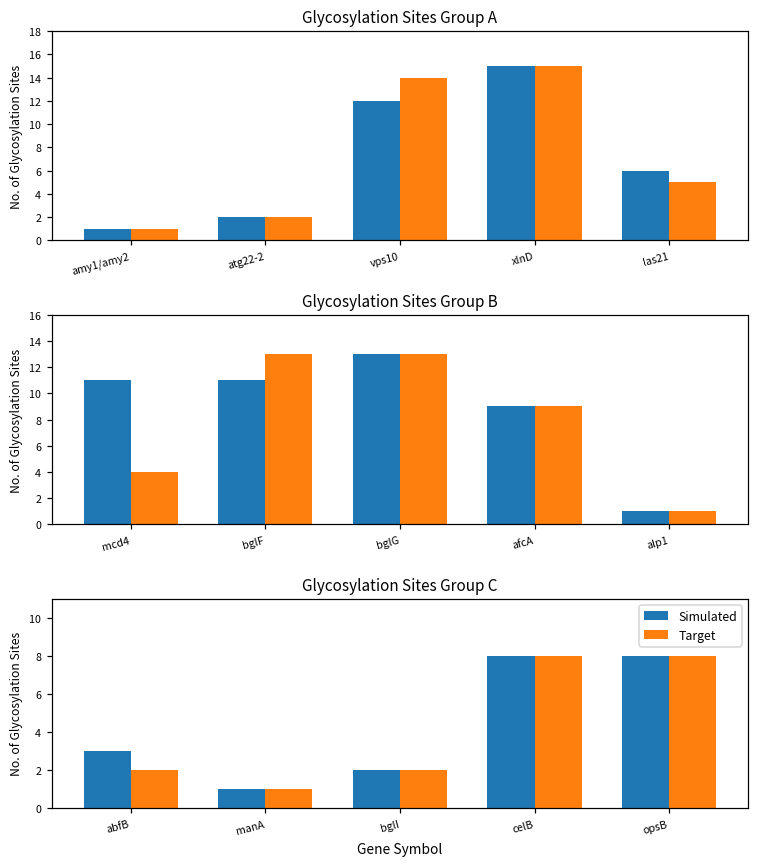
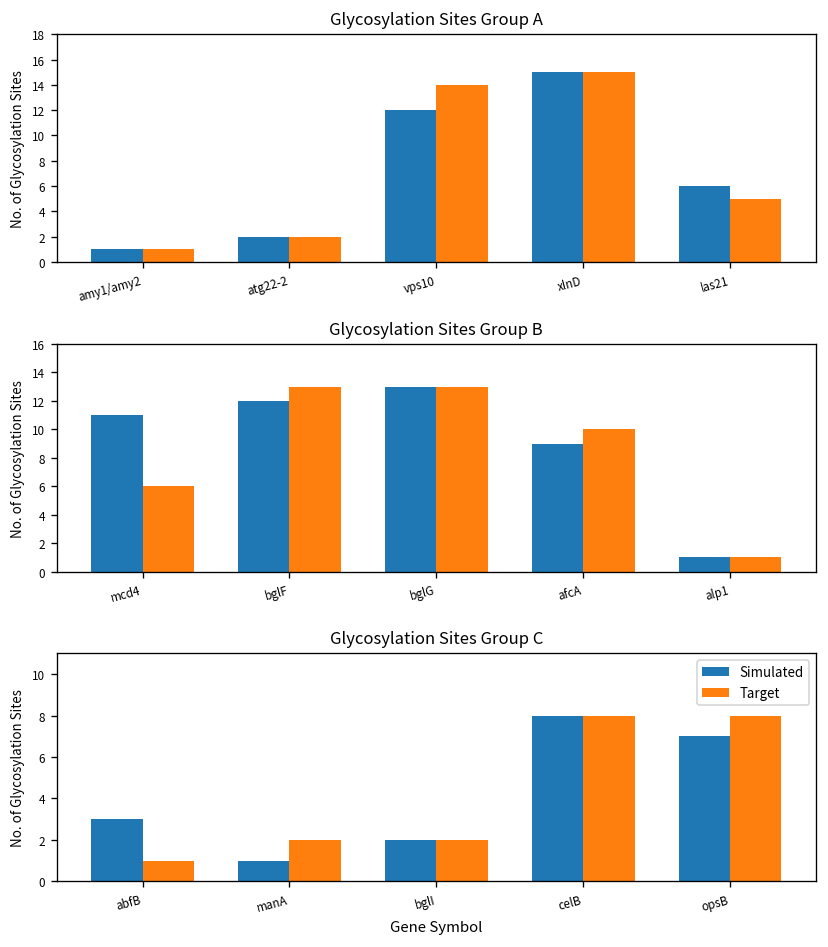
Glycosylation Sites Group B, Target, mcd4: 4 -> 6
Glycosylation Sites Group B, Simulated, bglF: 11 -> 12
Glycosylation Sites Group B, Target, afcA: 9 -> 10
Glycosylation Sites Group C, Target, abfB: 2 -> 1
Glycosylation Sites Group C, Target, manA: 1 -> 2
Glycosylation Sites Group C, Simulated, opsB: 8 -> 7
